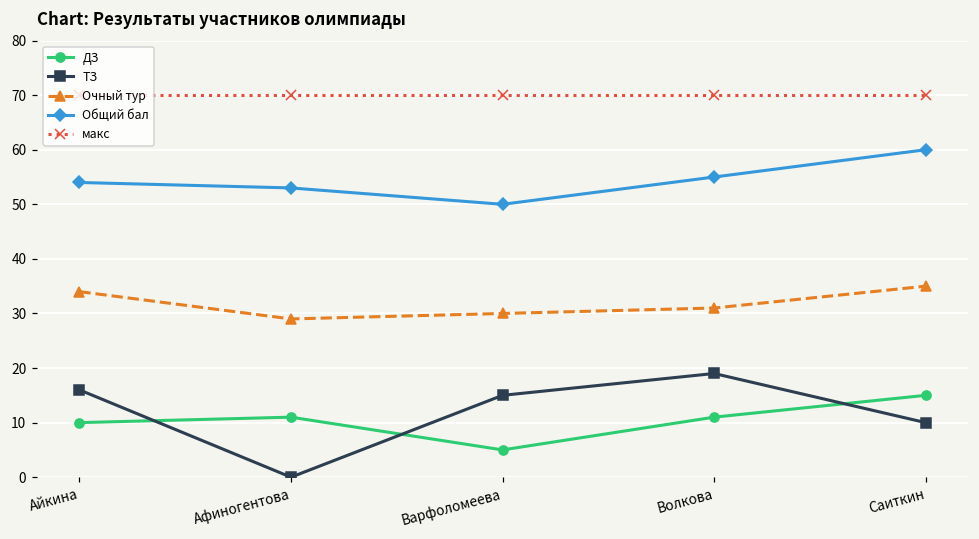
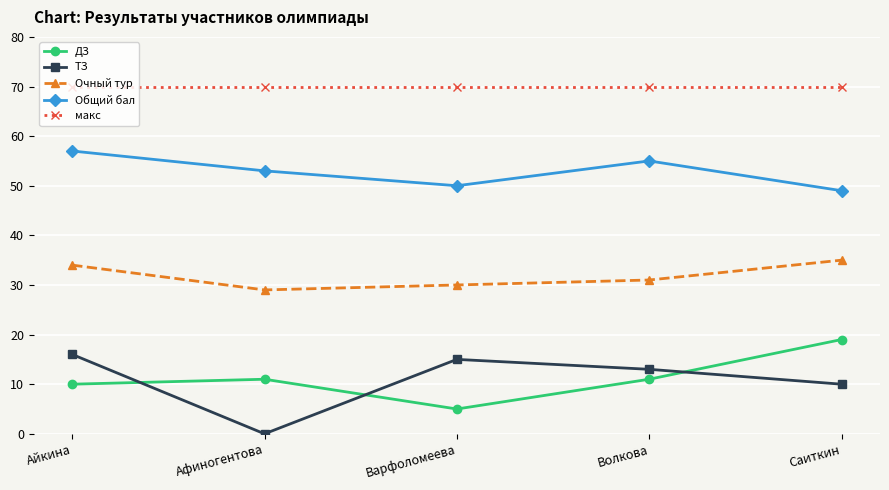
Общий бал, Айкина: 54 -> 57
ТЗ, Волкова: 19 -> 13
ДЗ, Саиткин: 15 -> 19
Общий бал, Саиткин: 60 -> 49
